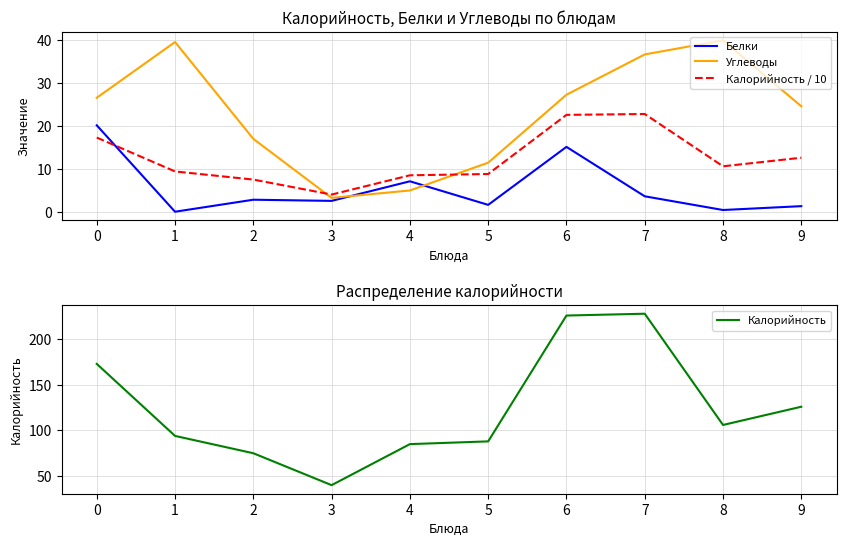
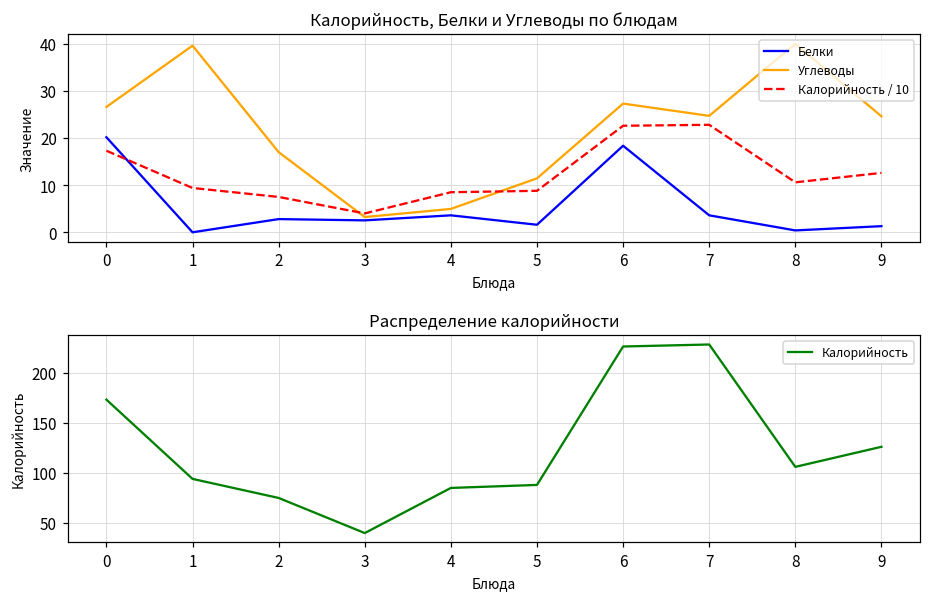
Калорийность, Белки и Углеводы по блюдам, Белки, 4: 7 -> 4
Калорийность, Белки и Углеводы по блюдам, Белки, 6: 15 -> 18
Калорийность, Белки и Углеводы по блюдам, Углеводы, 7: 37 -> 25
